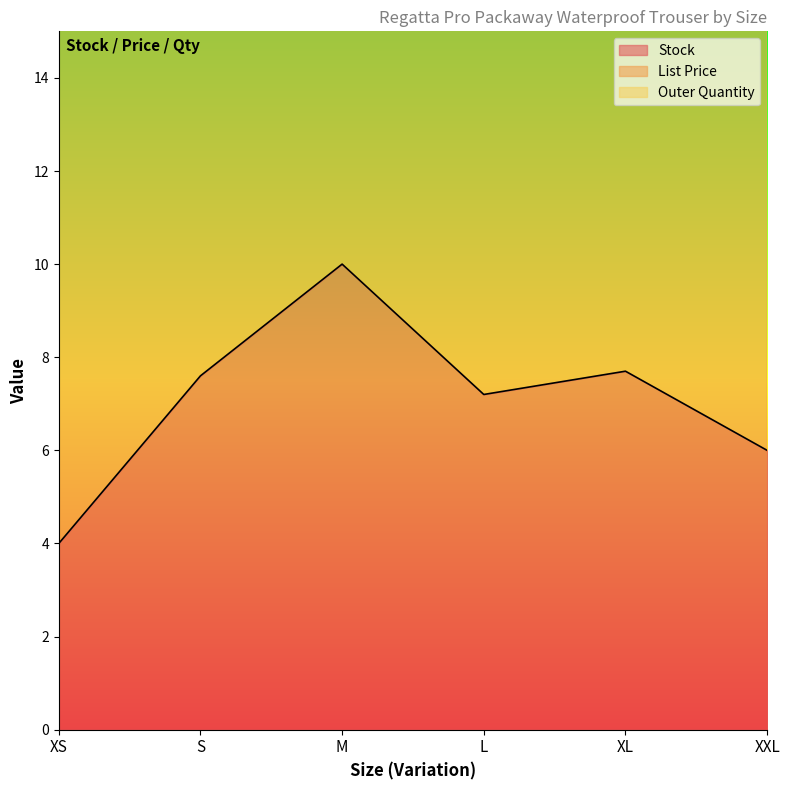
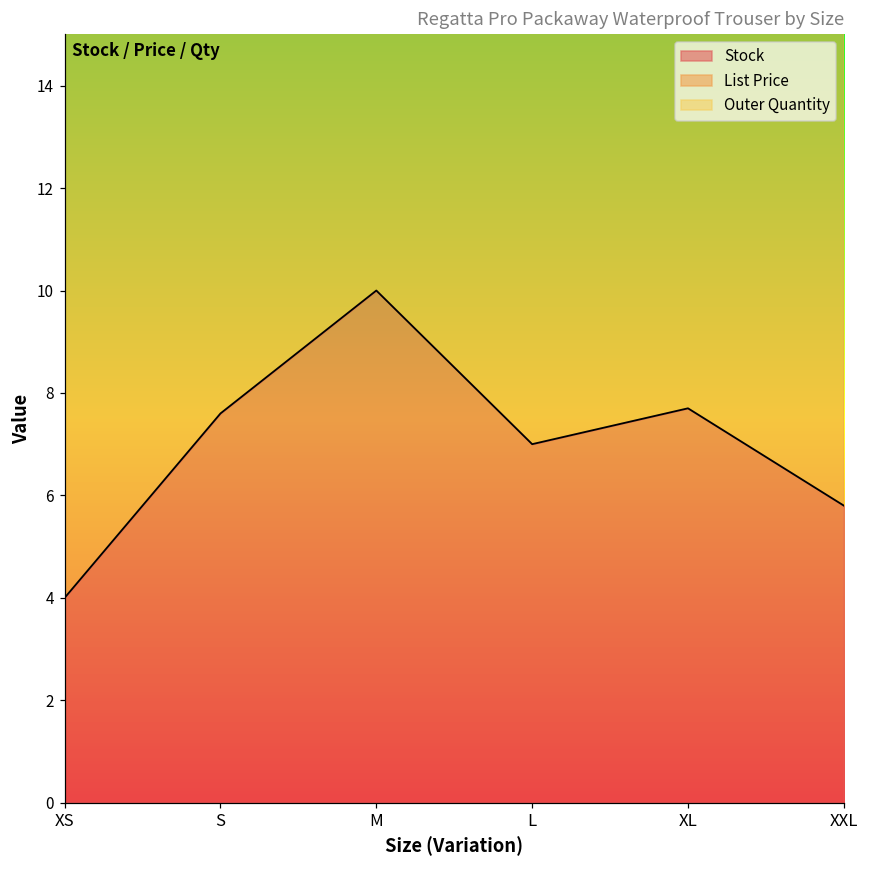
Stock, L: 7.2 -> 7.0
Stock, XXL: 6.0 -> 5.8
